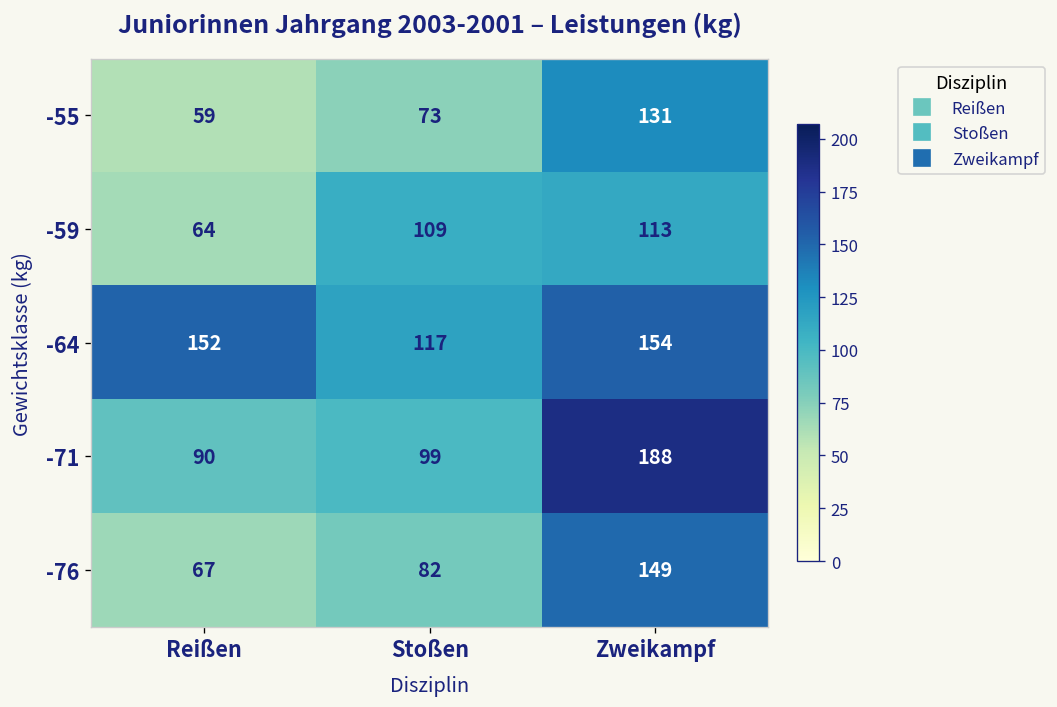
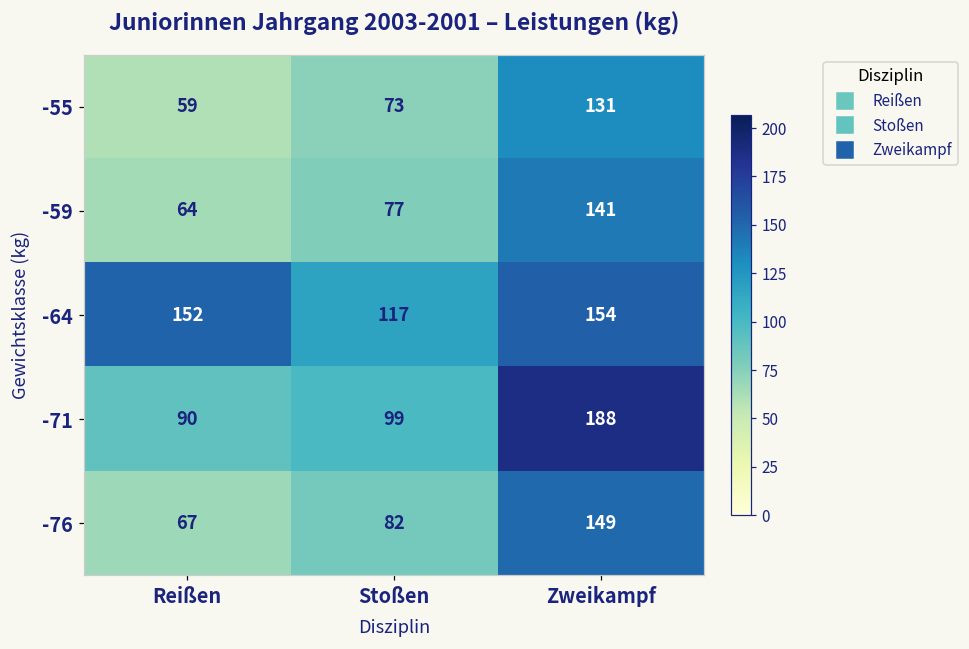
-59, Stoßen: 109 -> 77
-59, Zweikampf: 113 -> 141
